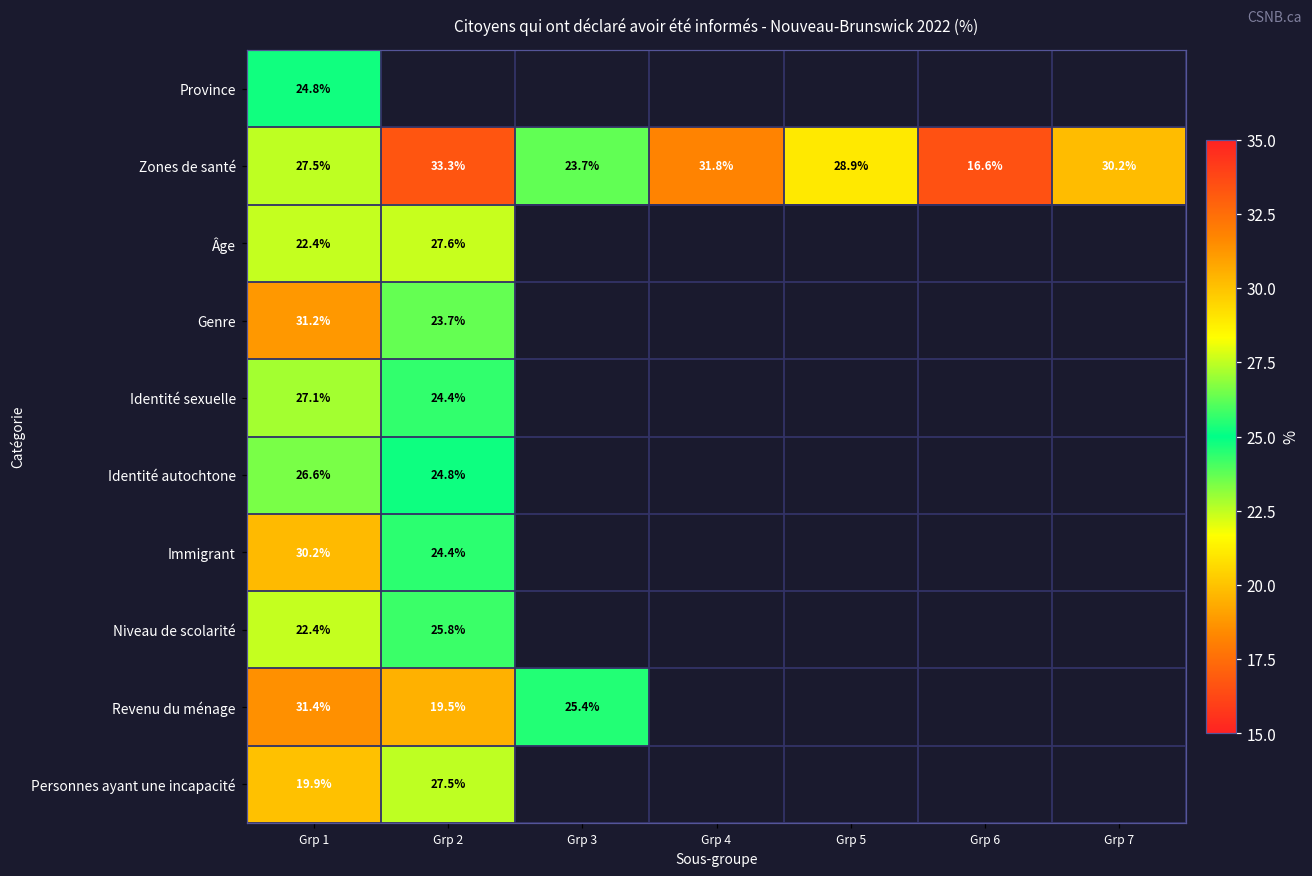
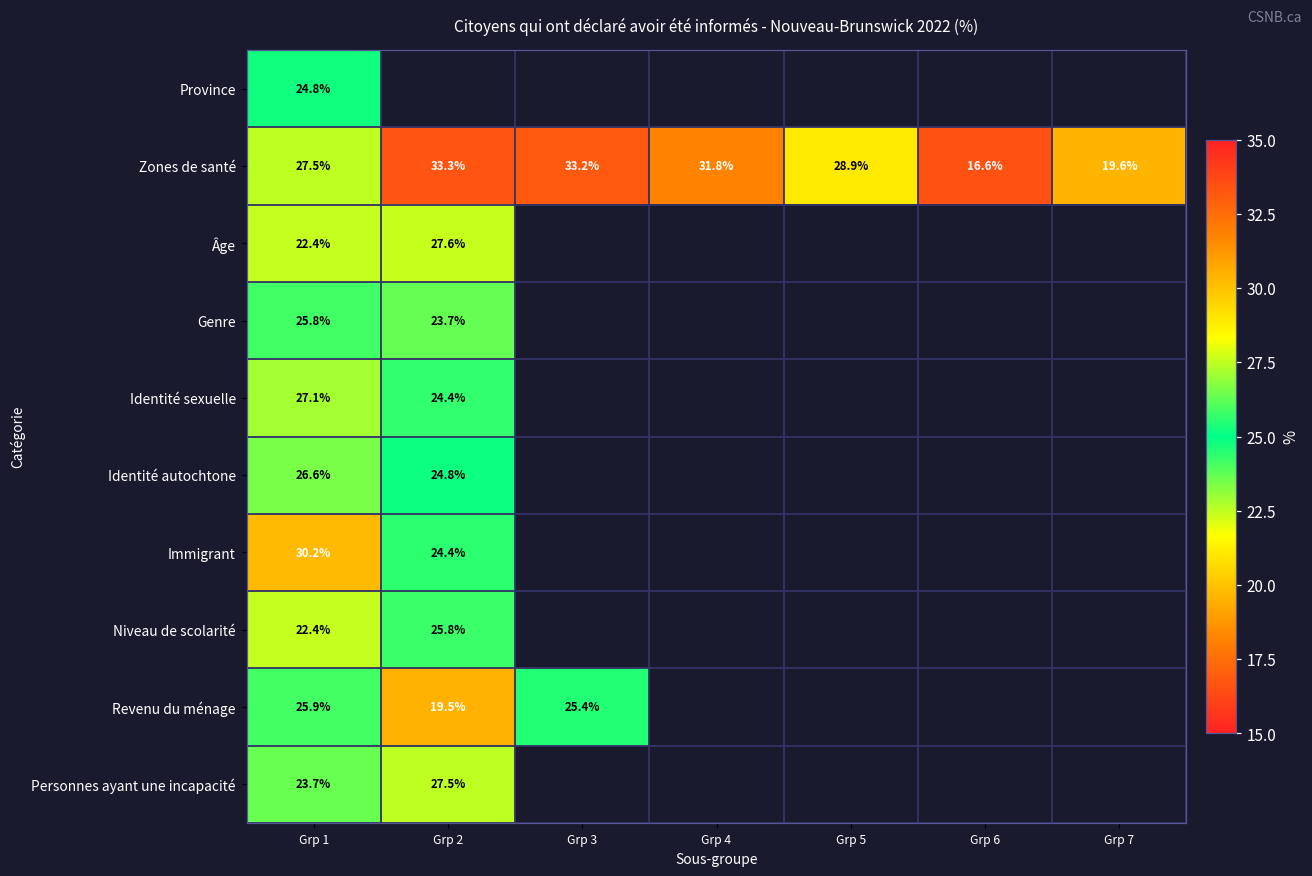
Zones de santé, Grp 3: 23.7% -> 33.2%
Zones de santé, Grp 7: 30.2% -> 19.6%
Genre, Grp 1: 31.2% -> 25.8%
Revenu du ménage, Grp 1: 31.4% -> 25.9%
Personnes ayant une incapacité, Grp 1: 19.9% -> 23.7%
